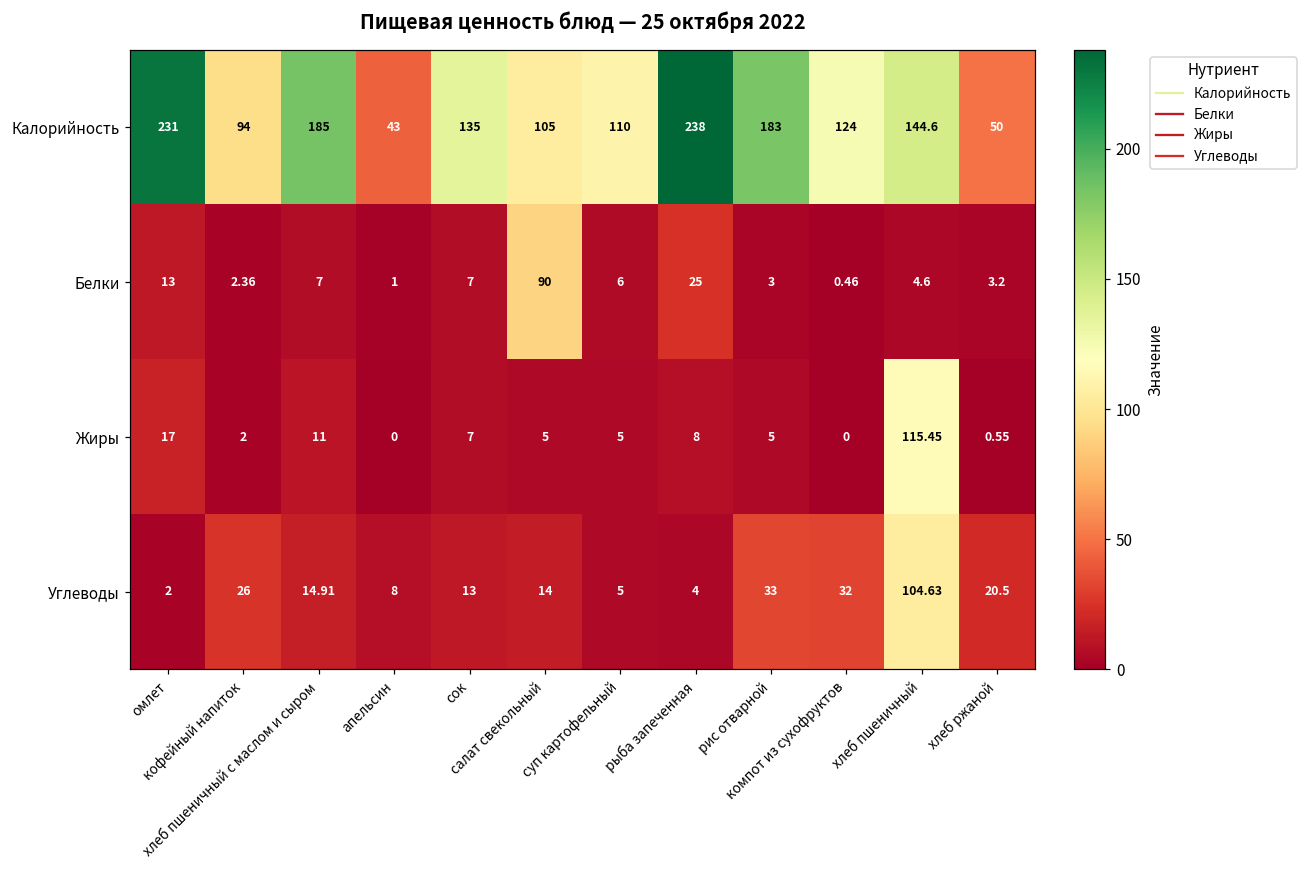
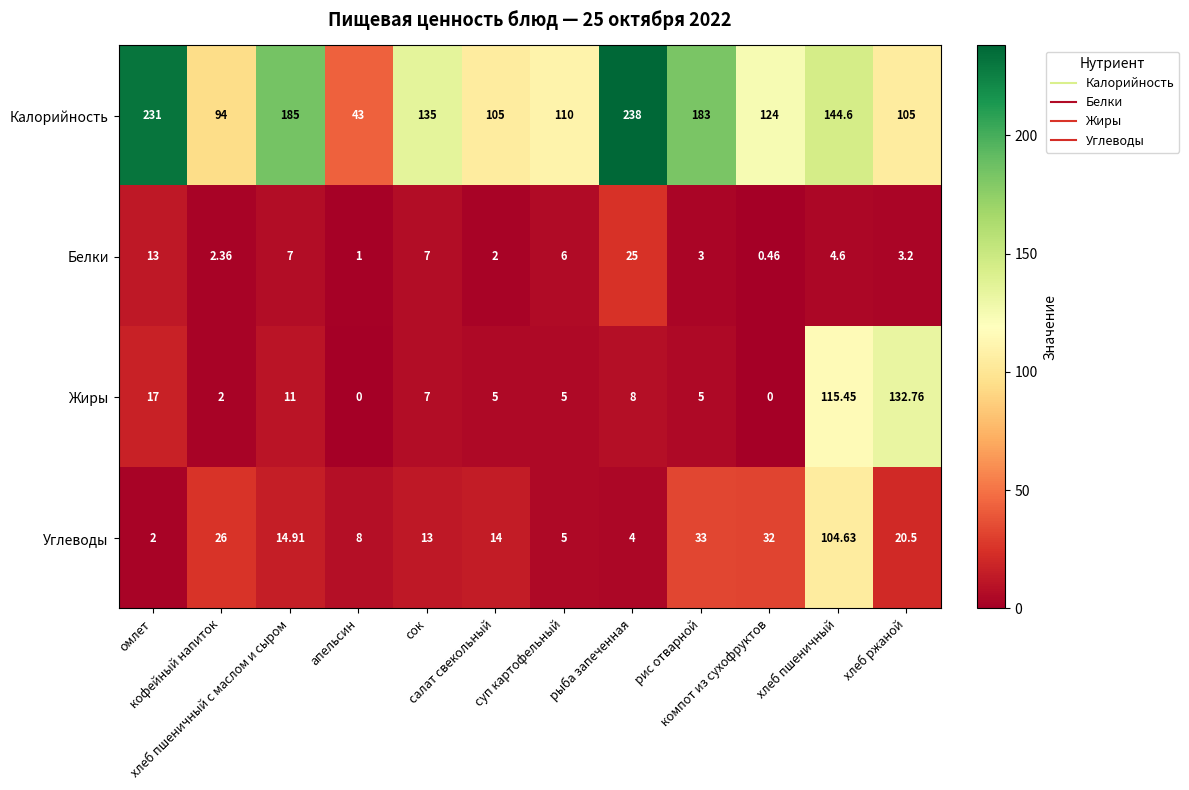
Калорийность, хлеб ржаной: 50 -> 105
Белки, салат свекольный: 90 -> 2
Жиры, хлеб ржаной: 0.55 -> 132.76
